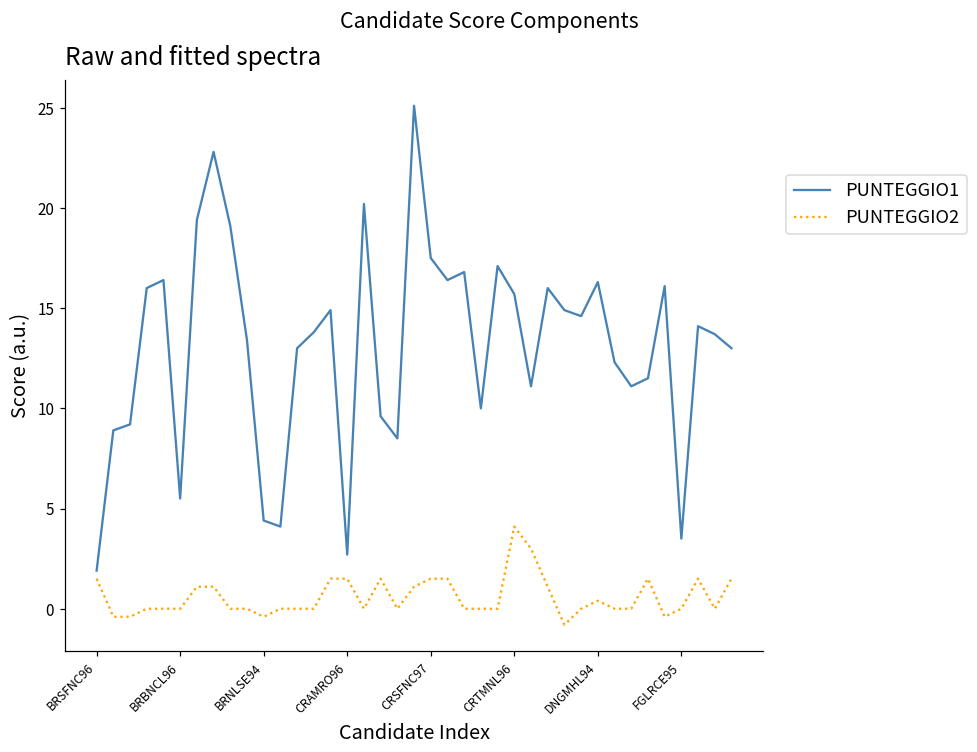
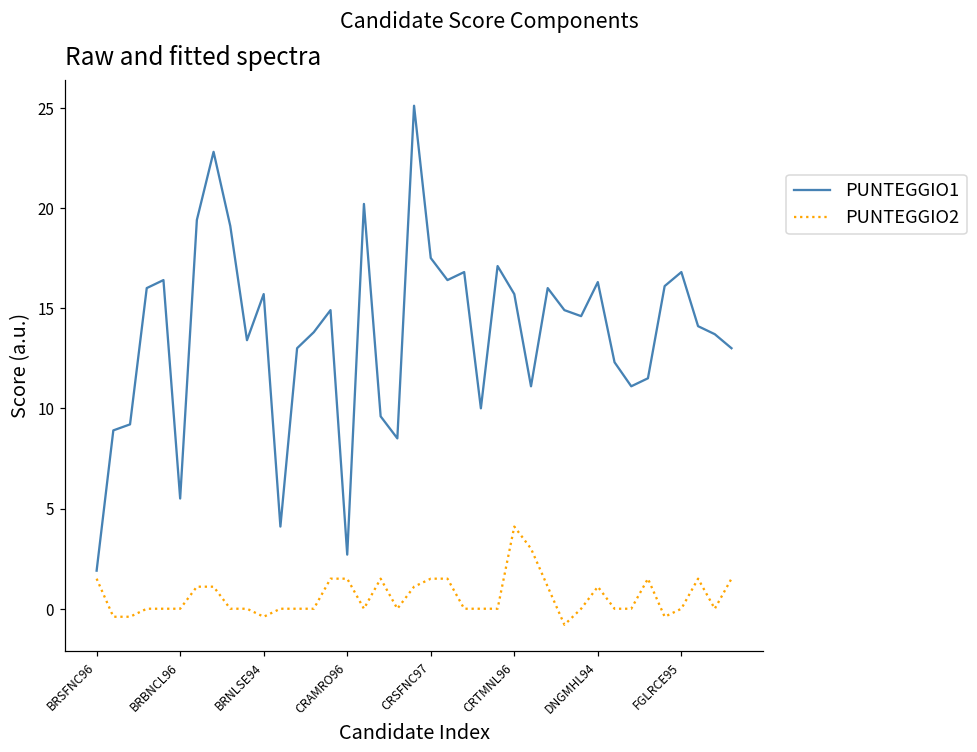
PUNTEGGIO1, BRNLSE94: 4.4 -> 15.7
PUNTEGGIO2, DNGMHL94: 0.4 -> 1.1
PUNTEGGIO1, FGLRCE95: 3.5 -> 16.8
